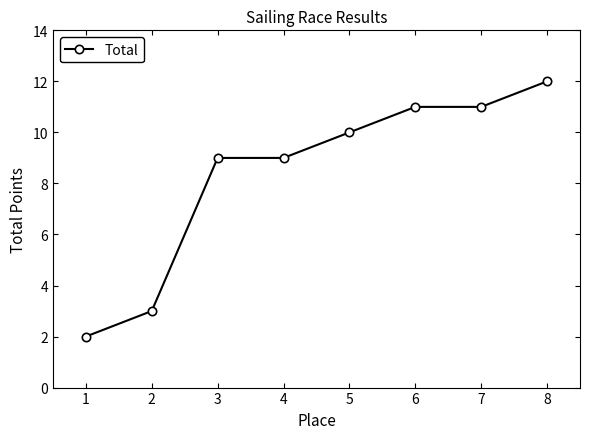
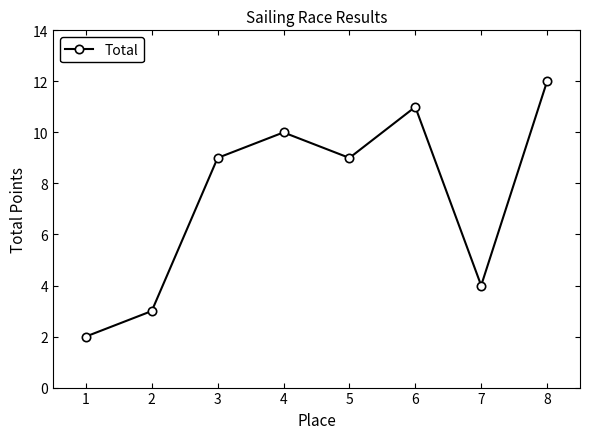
4: 9 -> 10
5: 10 -> 9
7: 11 -> 4
